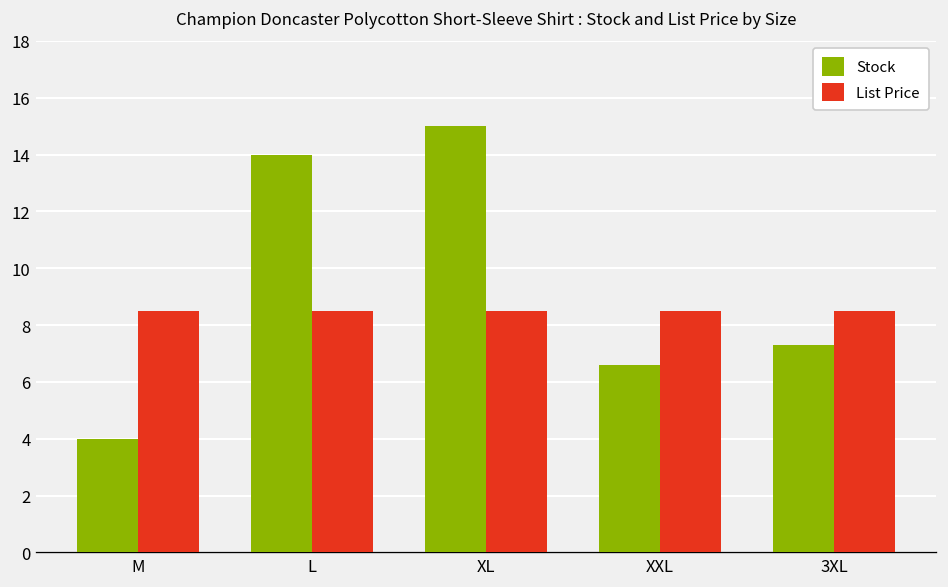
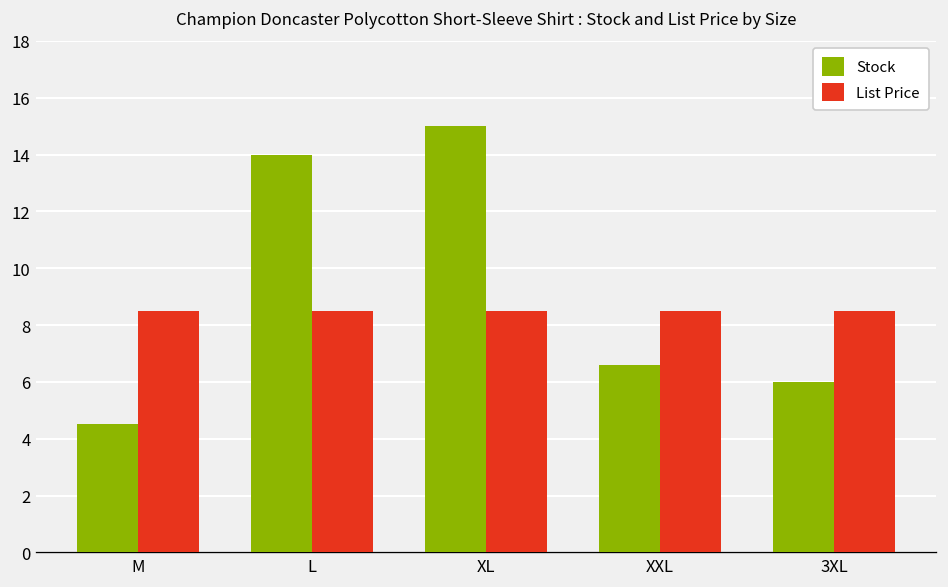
Stock, M: 4.0 -> 4.5
Stock, 3XL: 7.3 -> 6.0
